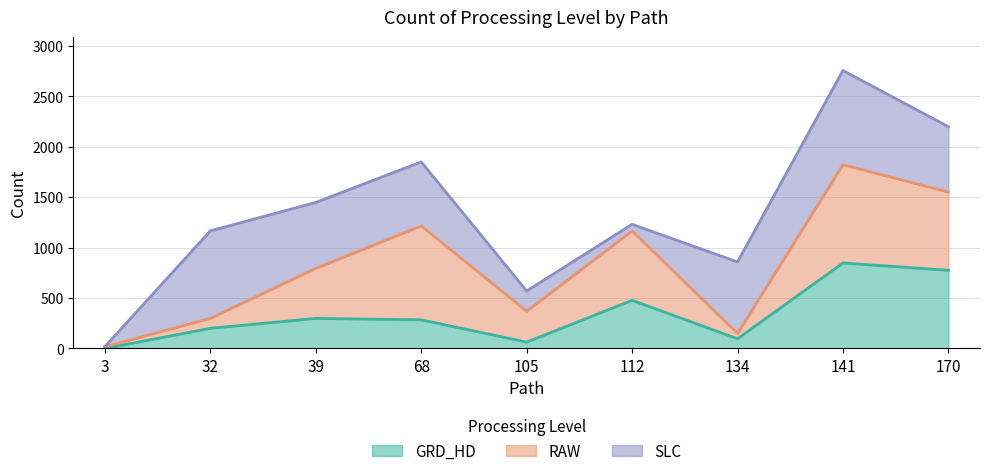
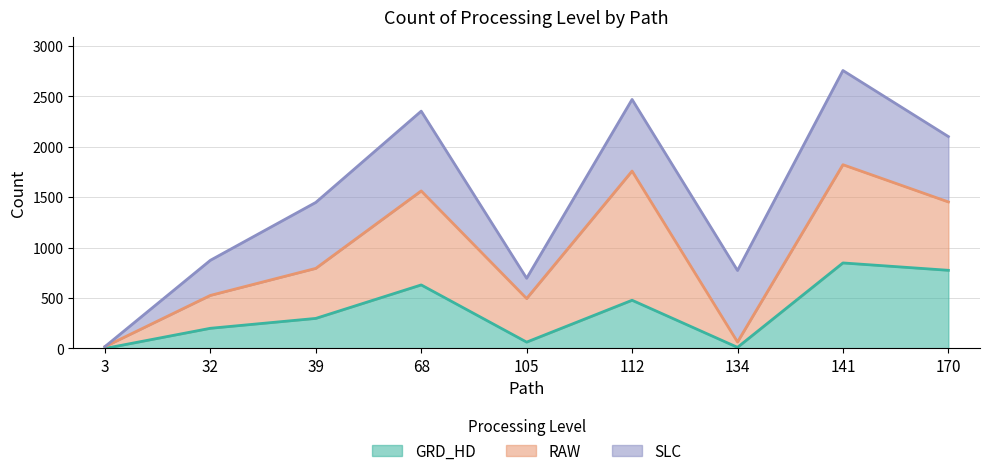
RAW, 32: 100 -> 330
SLC, 32: 870 -> 350
GRD_HD, 68: 280 -> 630
SLC, 68: 630 -> 790
RAW, 105: 310 -> 430
RAW, 112: 690 -> 1280
SLC, 112: 70 -> 710
GRD_HD, 134: 100 -> 10
RAW, 170: 780 -> 680
